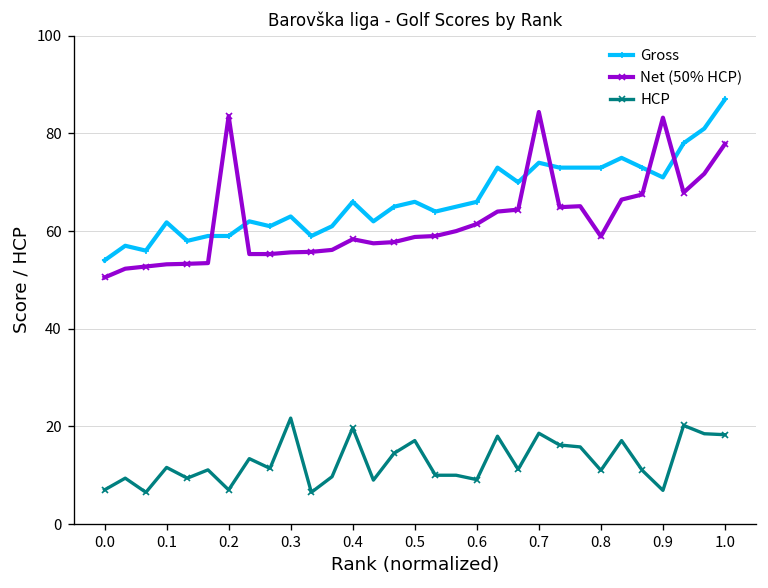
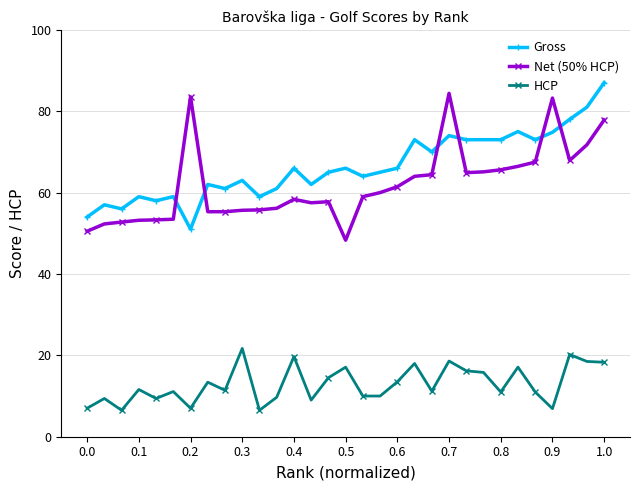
Gross, 0.1: 62 -> 59
Gross, 0.2: 59 -> 51
Net (50% HCP), 0.5: 59 -> 48
HCP, 0.6: 9 -> 14
Net (50% HCP), 0.8: 59 -> 66
Gross, 0.9: 71 -> 75
